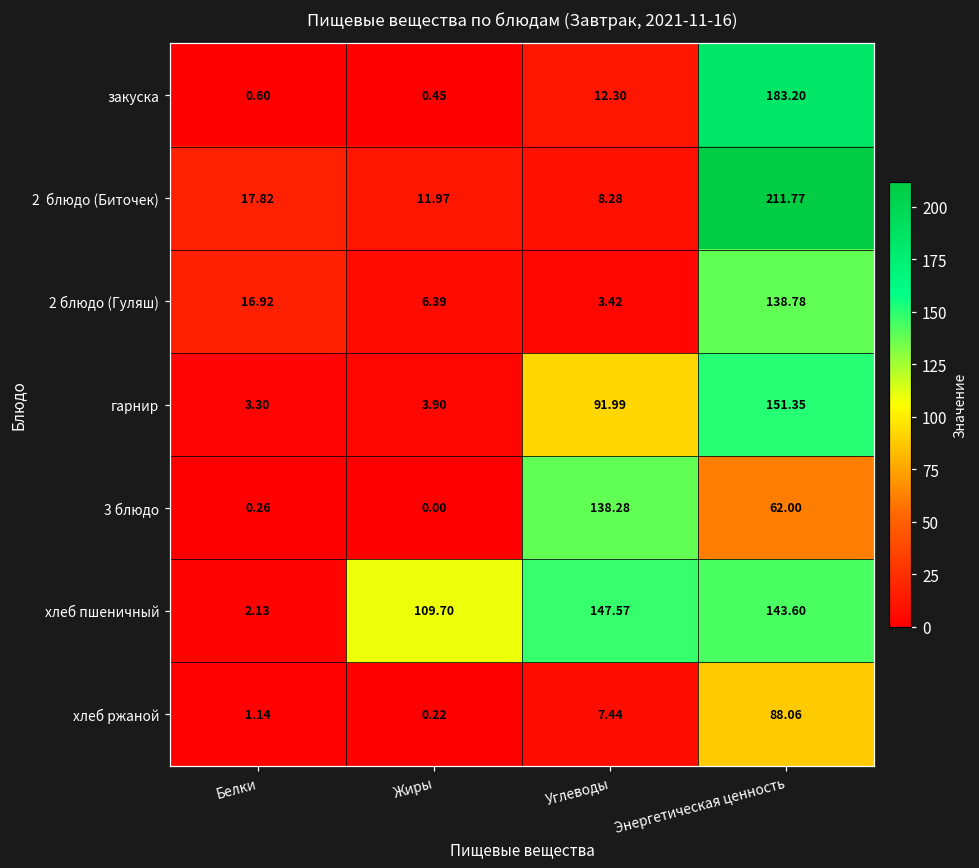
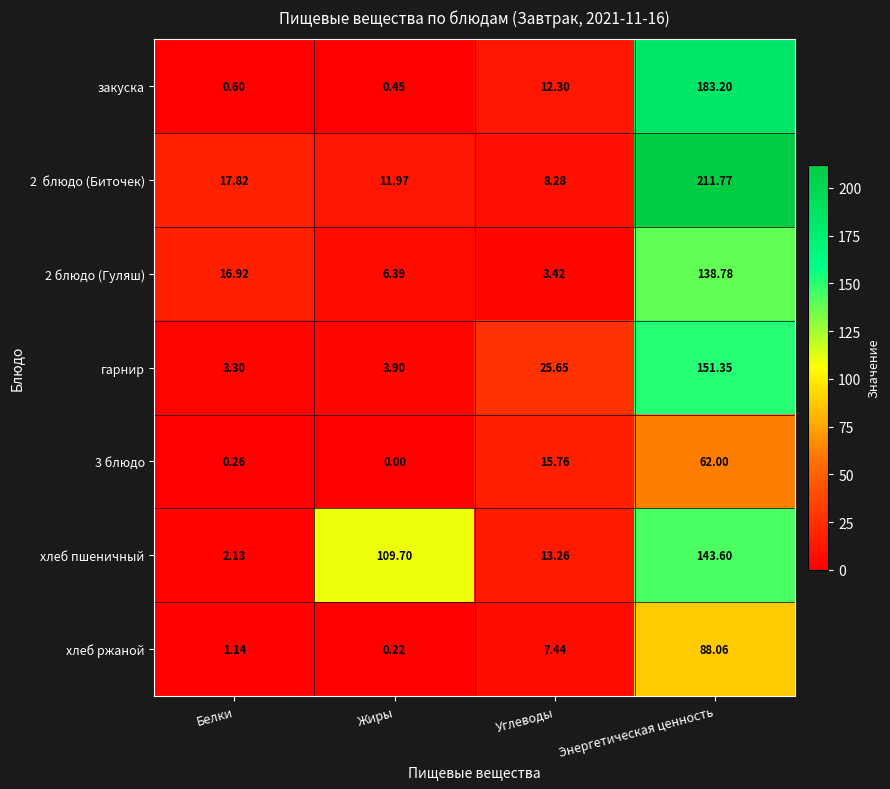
гарнир, Углеводы: 91.99 -> 25.65
3 блюдо, Углеводы: 138.28 -> 15.76
хлеб пшеничный, Углеводы: 147.57 -> 13.26
